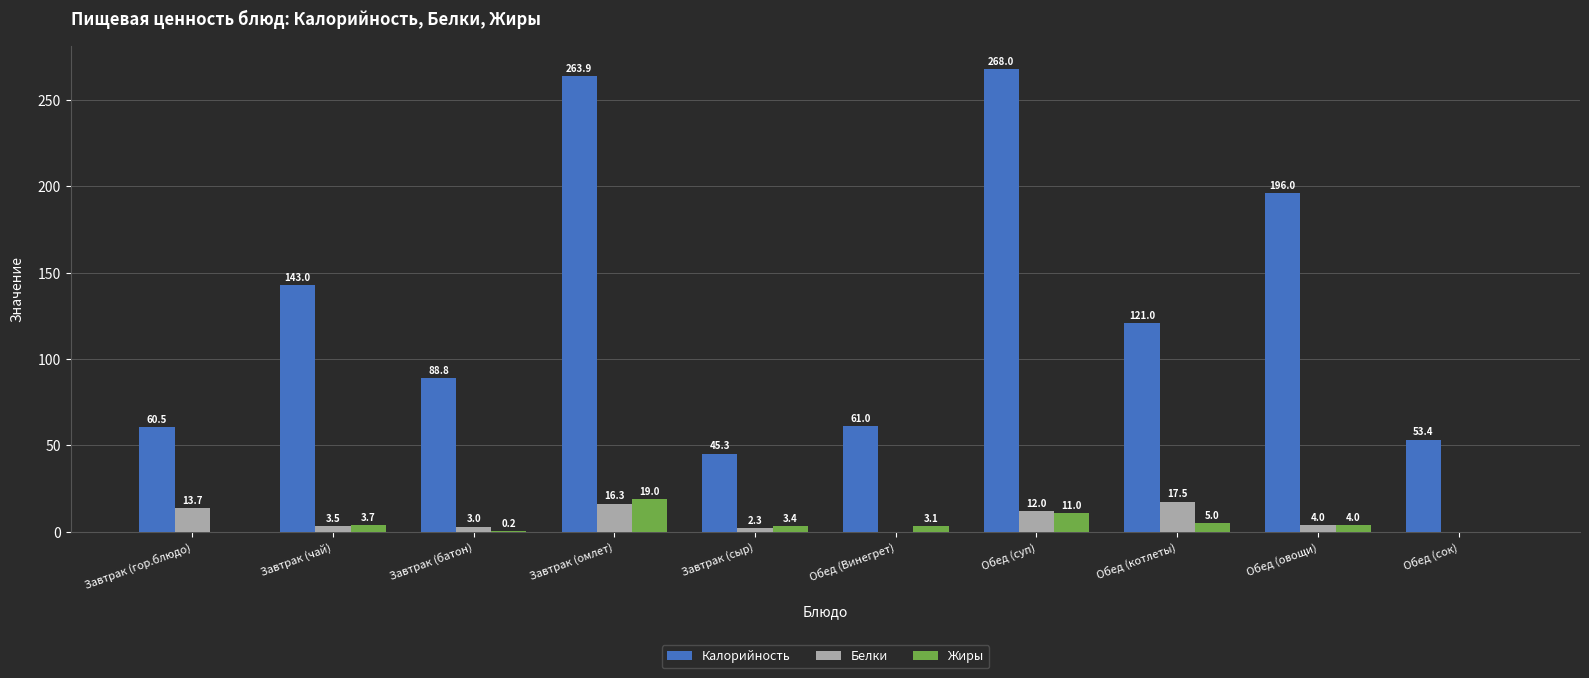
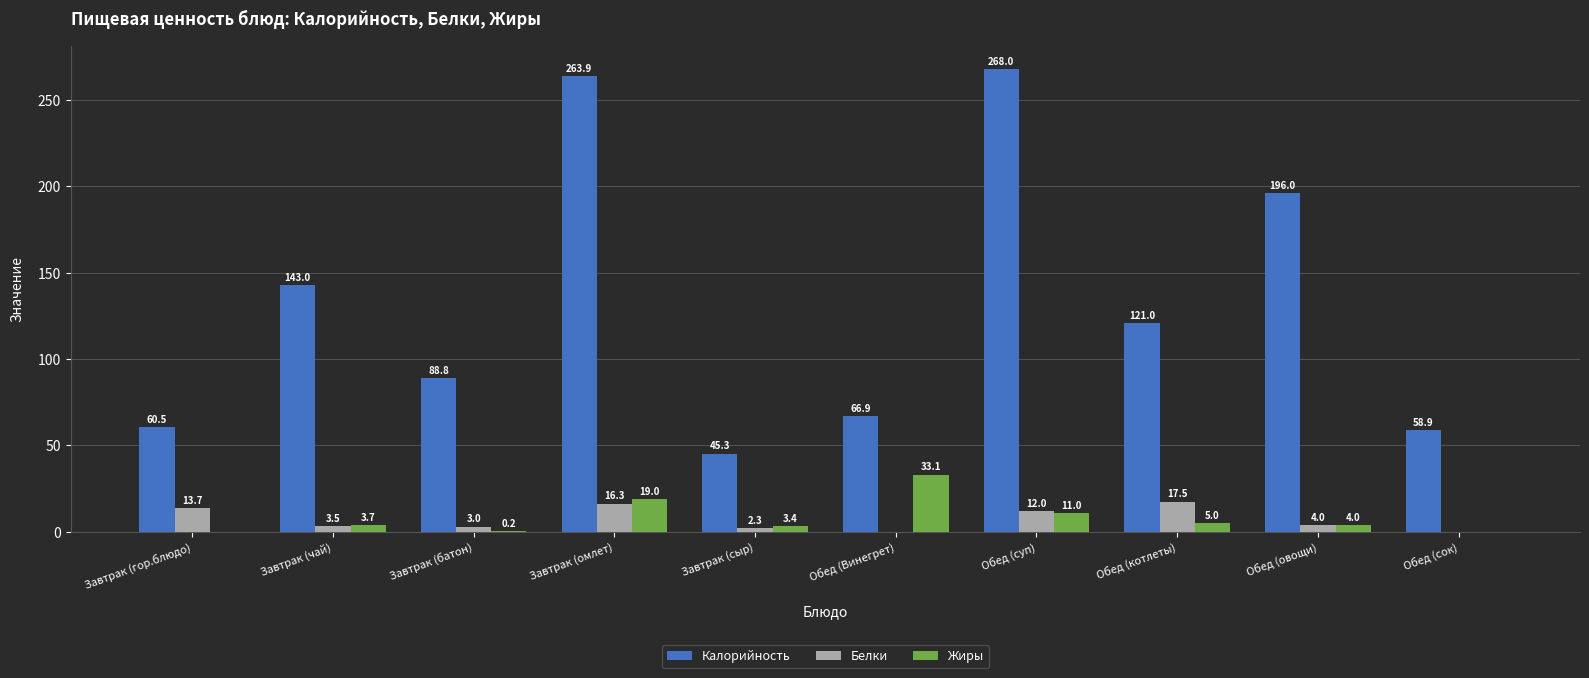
Калорийность, Обед (Винегрет): 61.0 -> 66.9
Жиры, Обед (Винегрет): 3.1 -> 33.1
Калорийность, Обед (сок): 53.4 -> 58.9
